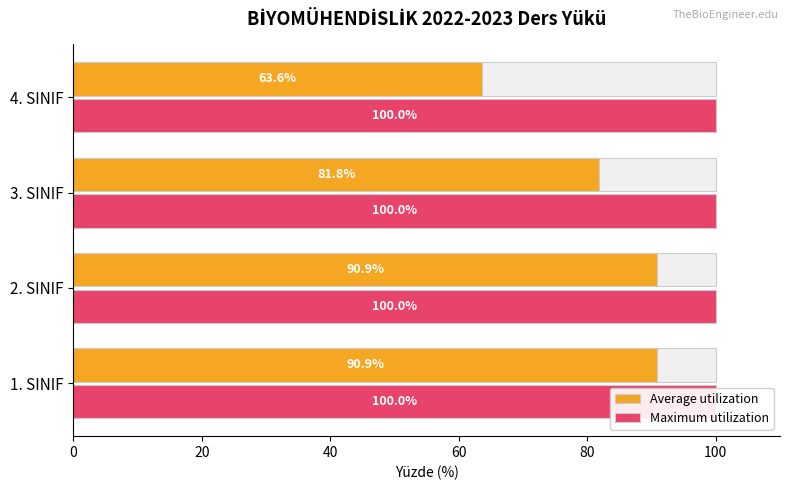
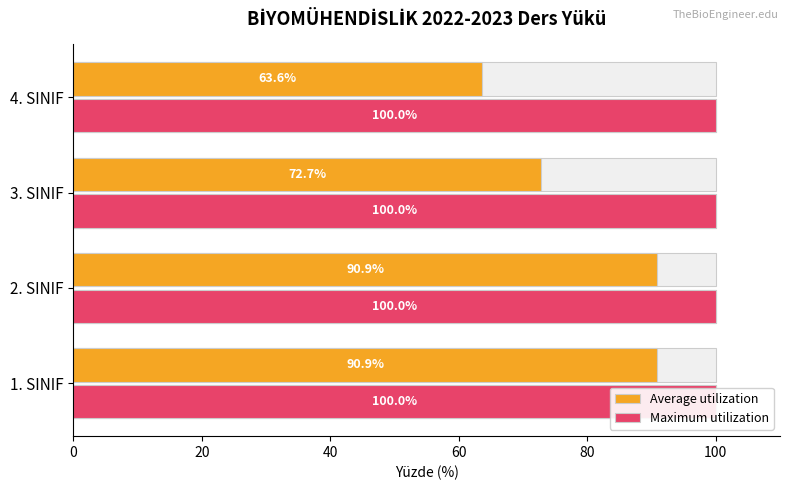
Average utilization, 3. SINIF: 81.8% -> 72.7%
